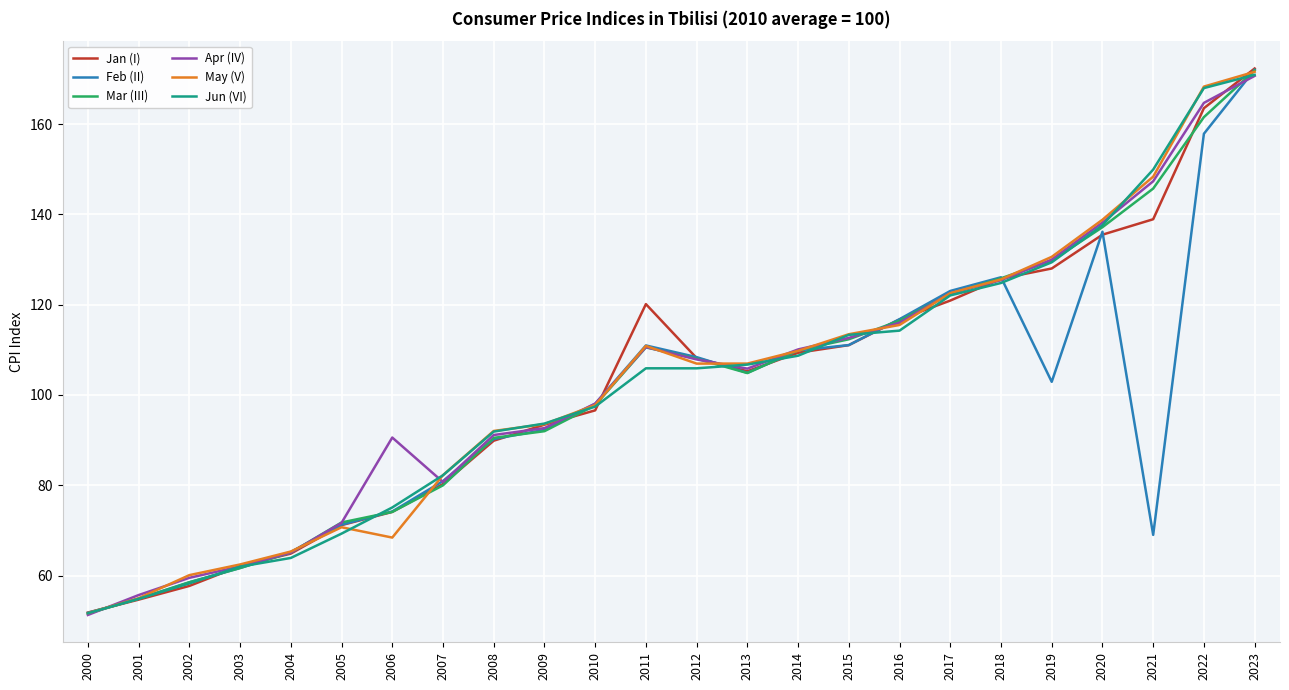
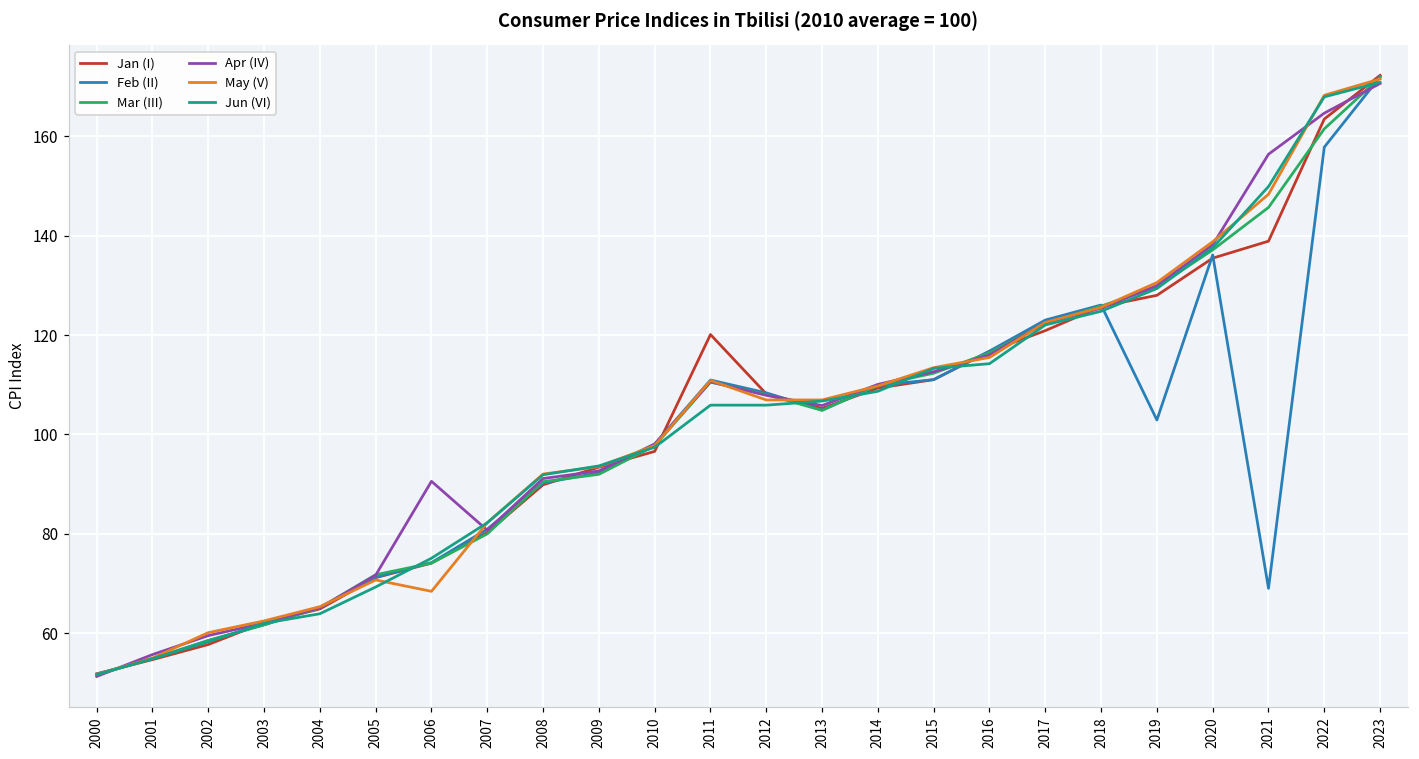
Apr (IV), 2021: 147 -> 156
